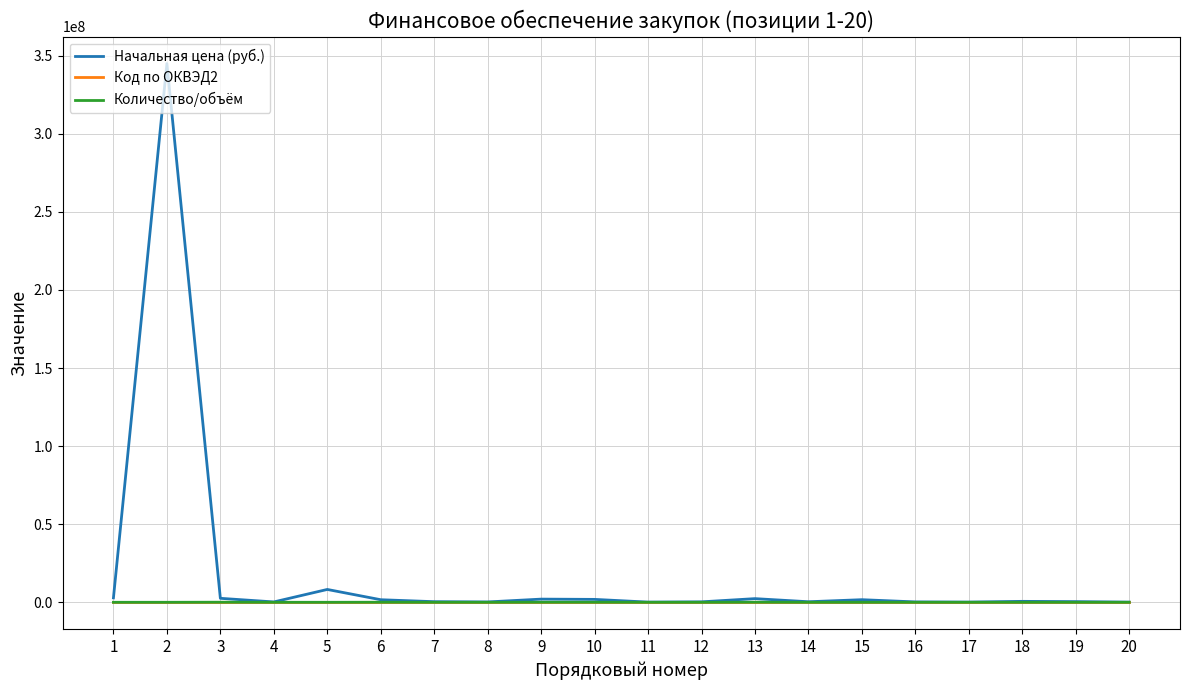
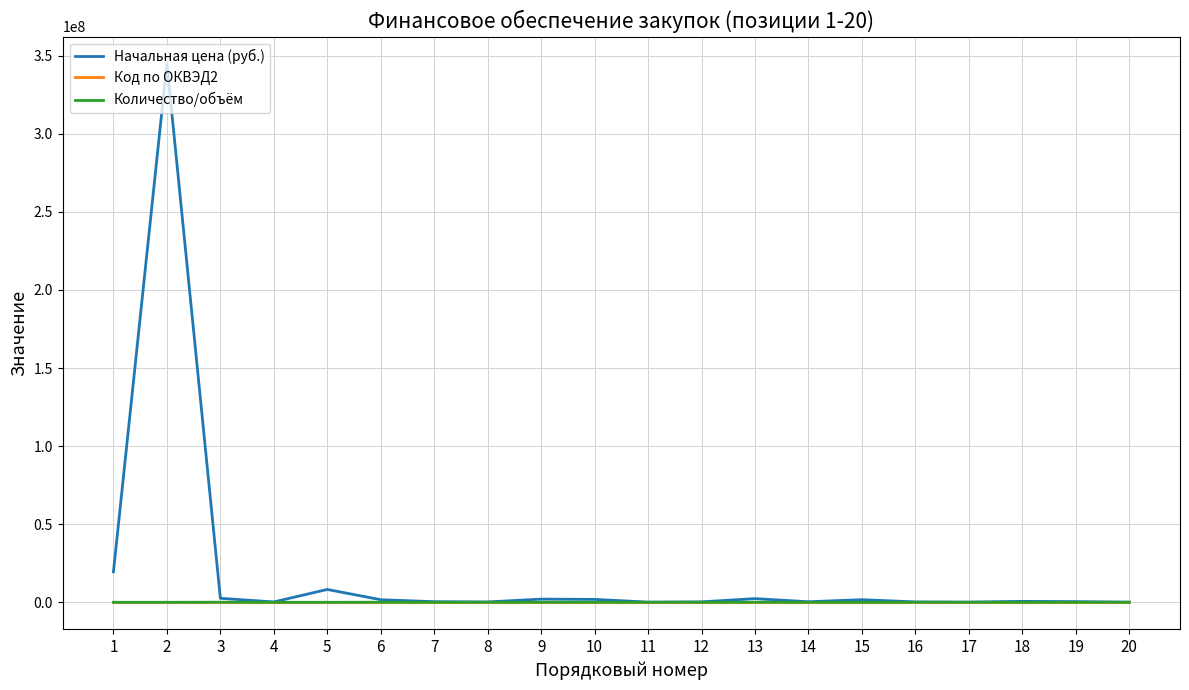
Начальная цена (руб.), 1: 3000000 -> 20000000
